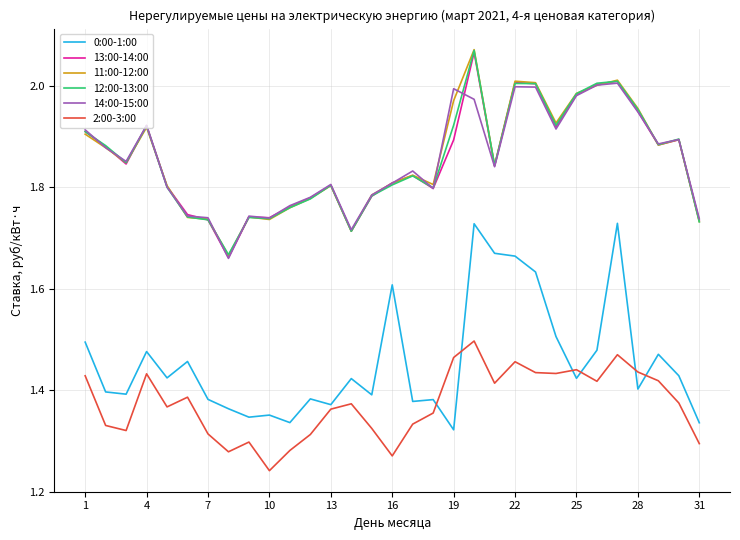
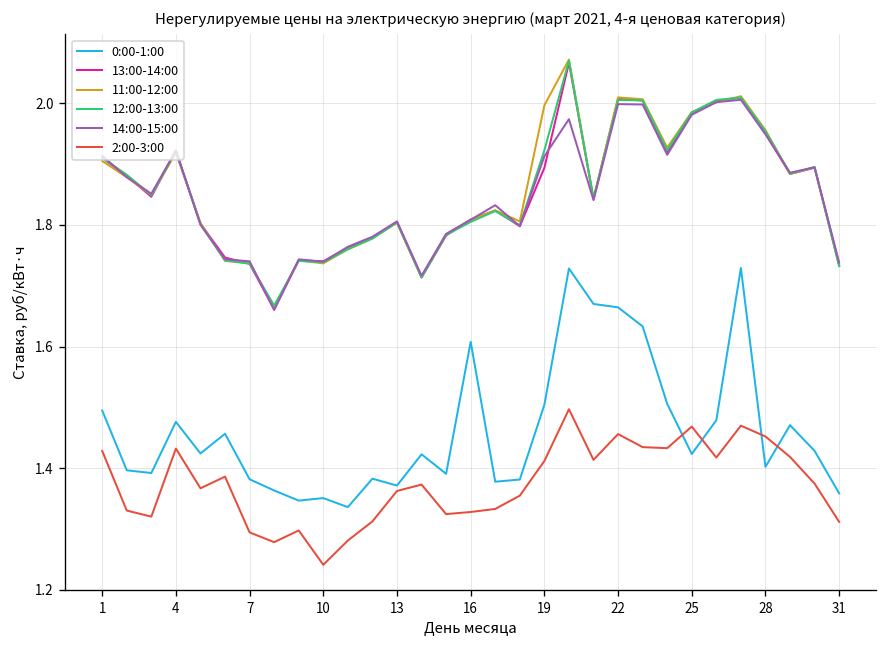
2:00-3:00, 7: 1.31 -> 1.29
2:00-3:00, 16: 1.27 -> 1.33
0:00-1:00, 19: 1.32 -> 1.50
11:00-12:00, 19: 1.97 -> 2.00
14:00-15:00, 19: 1.99 -> 1.91
2:00-3:00, 19: 1.46 -> 1.41
2:00-3:00, 25: 1.44 -> 1.47
2:00-3:00, 28: 1.44 -> 1.45
0:00-1:00, 31: 1.34 -> 1.36
2:00-3:00, 31: 1.29 -> 1.31
